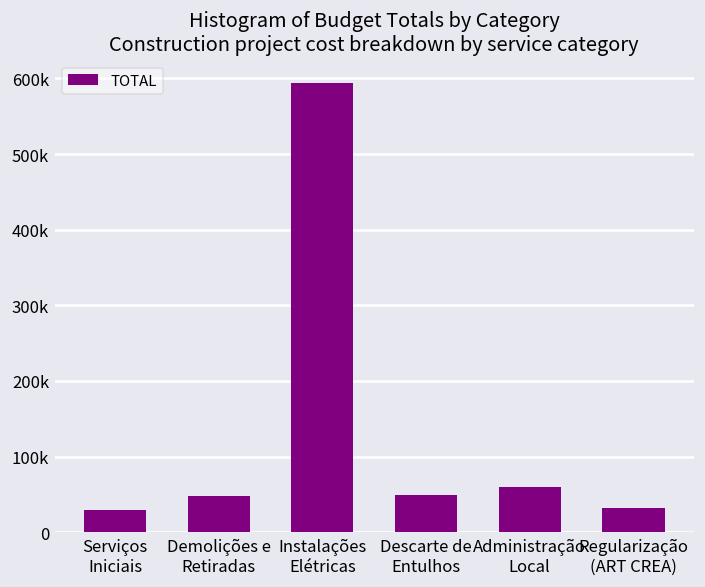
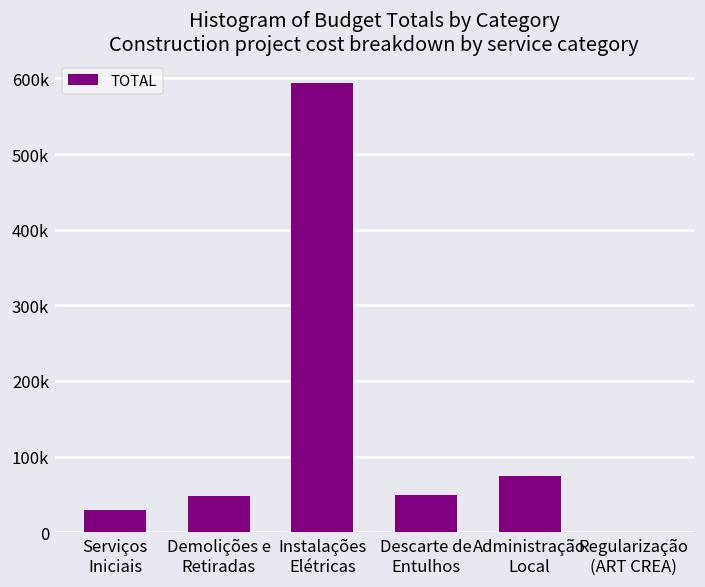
Administração Local: 60000 -> 70000
Regularização (ART CREA): 30000 -> 0
